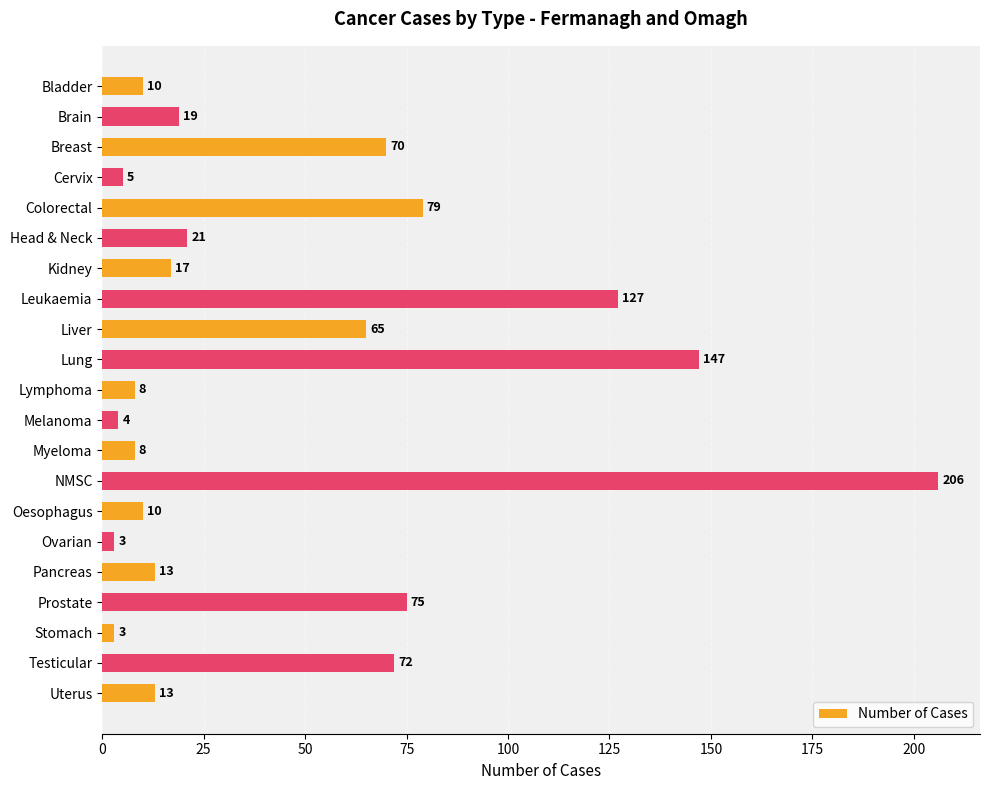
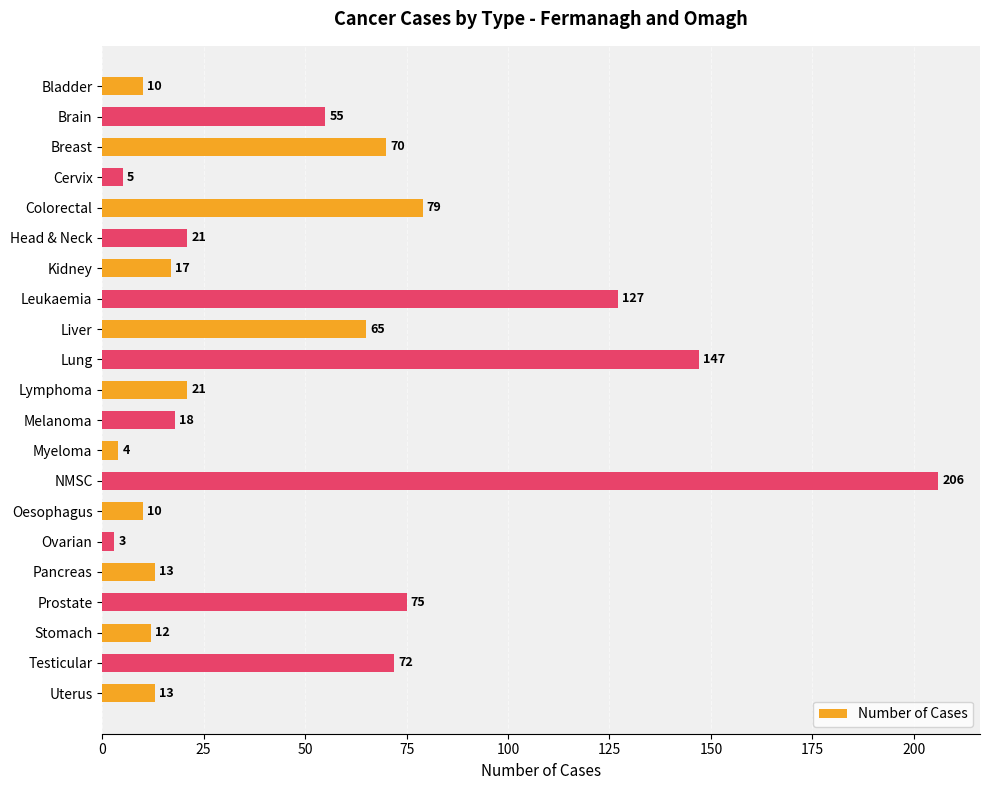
Brain: 19 -> 55
Lymphoma: 8 -> 21
Melanoma: 4 -> 18
Myeloma: 8 -> 4
Stomach: 3 -> 12
